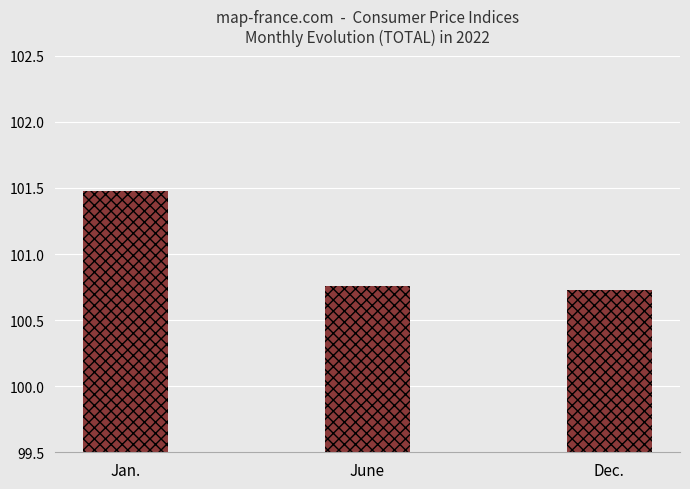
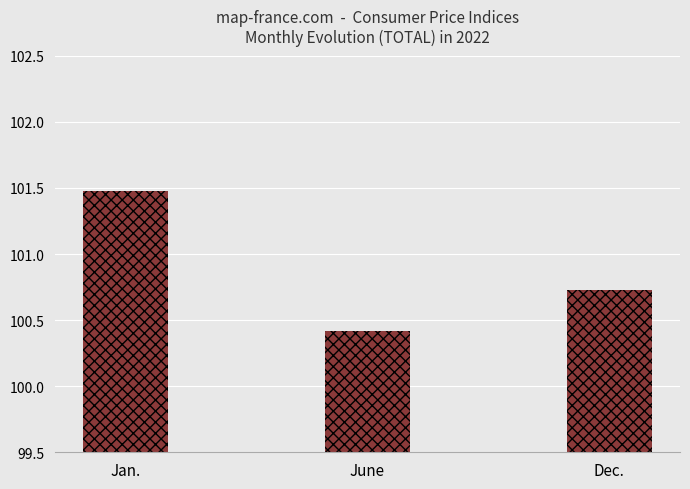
June: 100.76 -> 100.42
